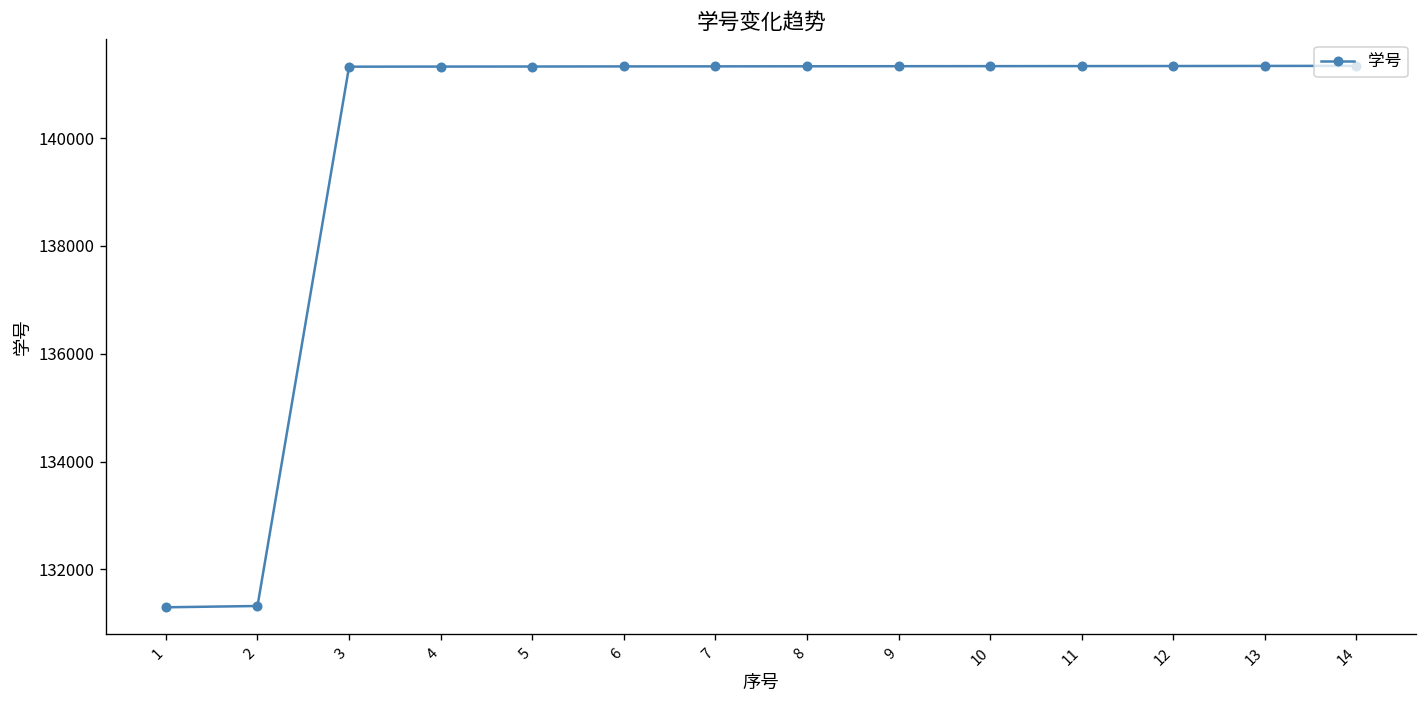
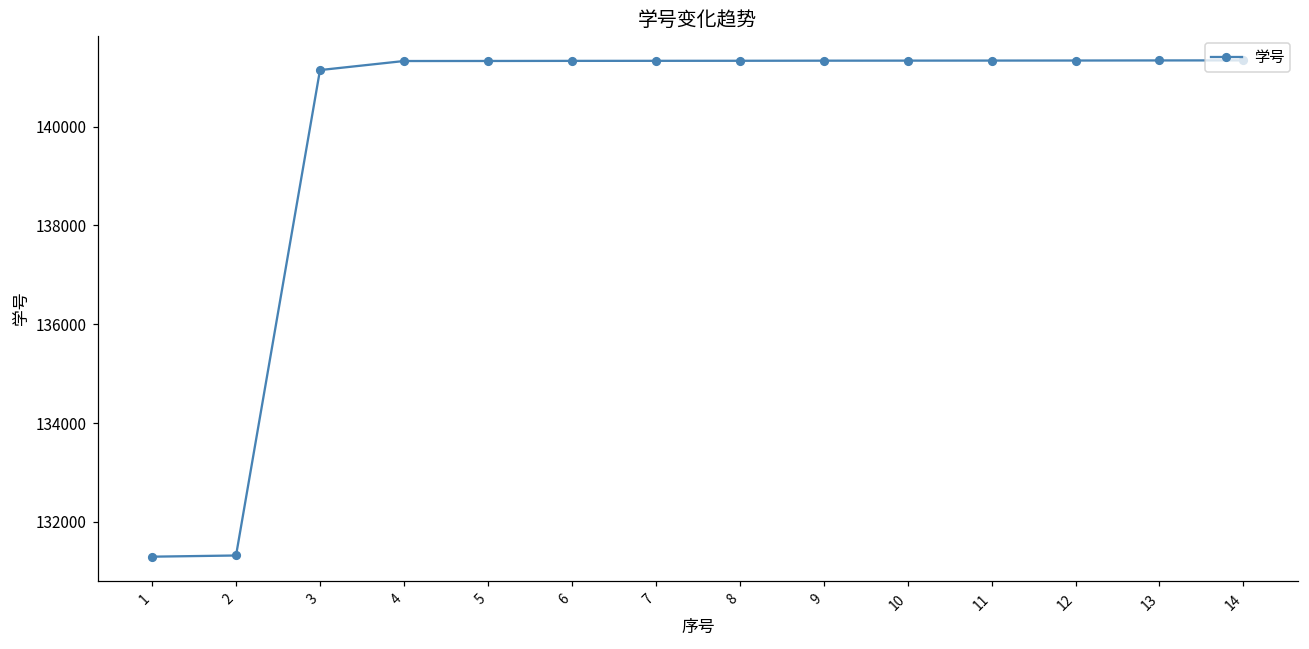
3: 141300 -> 141100
